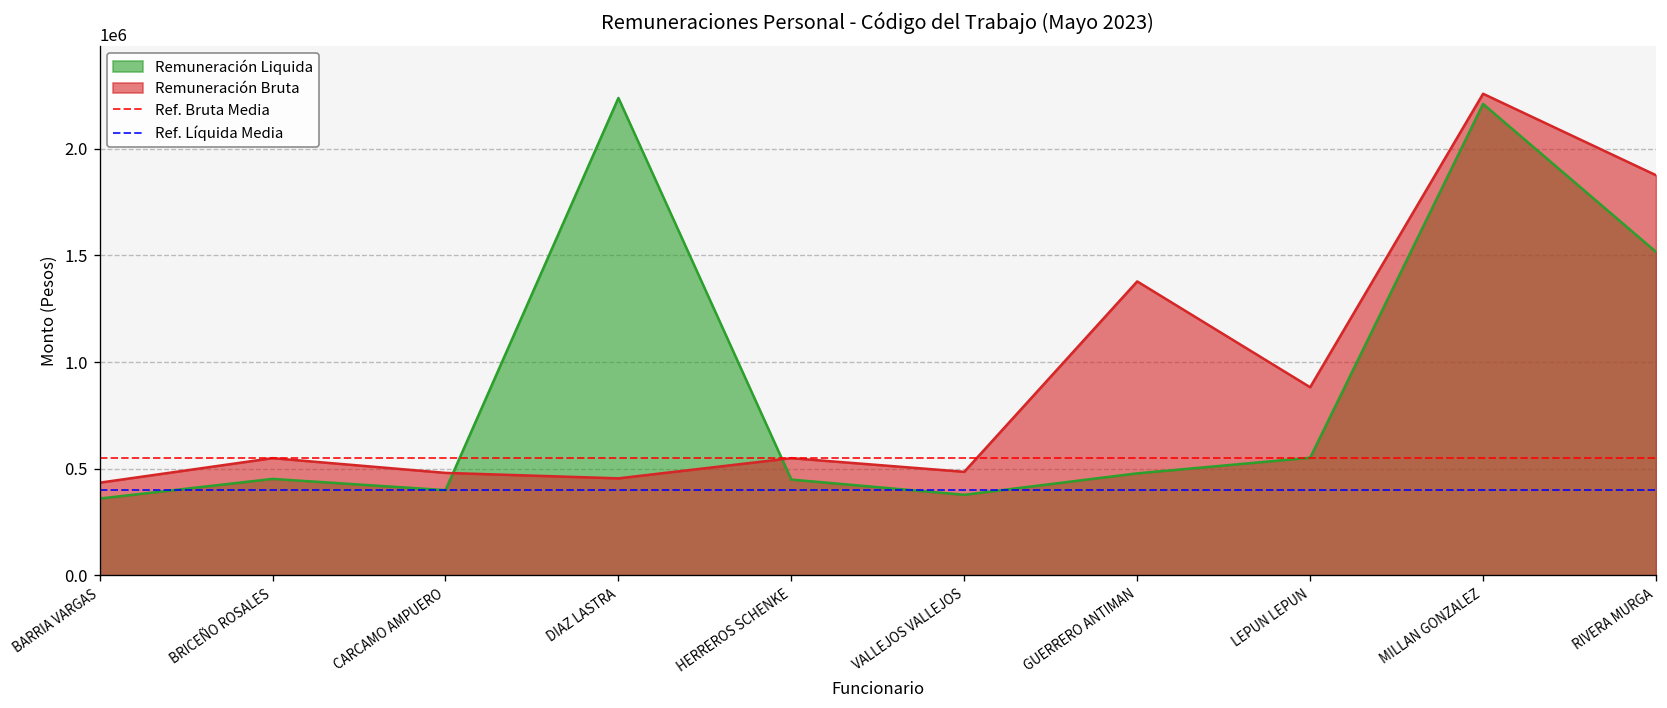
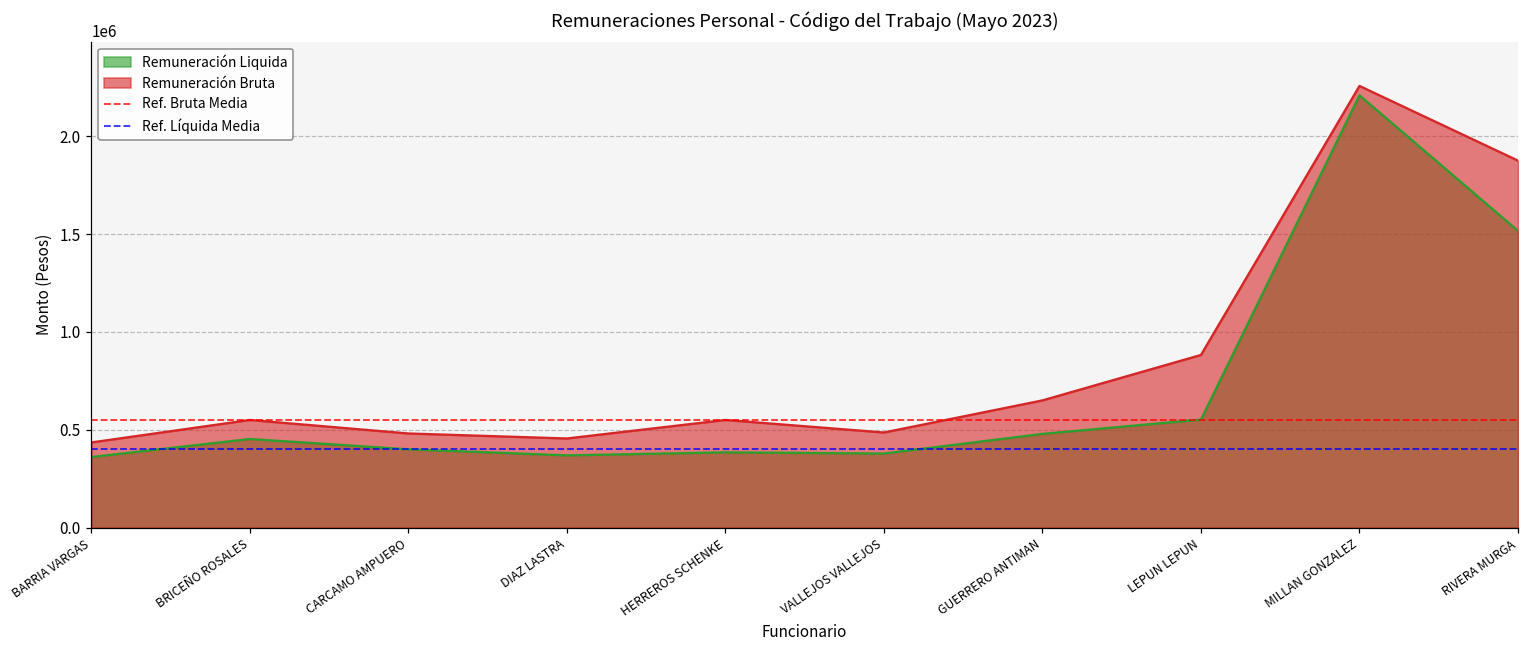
Remuneración Liquida, DIAZ LASTRA: 2240000 -> 370000
Remuneración Liquida, HERREROS SCHENKE: 450000 -> 380000
Remuneración Bruta, GUERRERO ANTIMAN: 1380000 -> 650000
